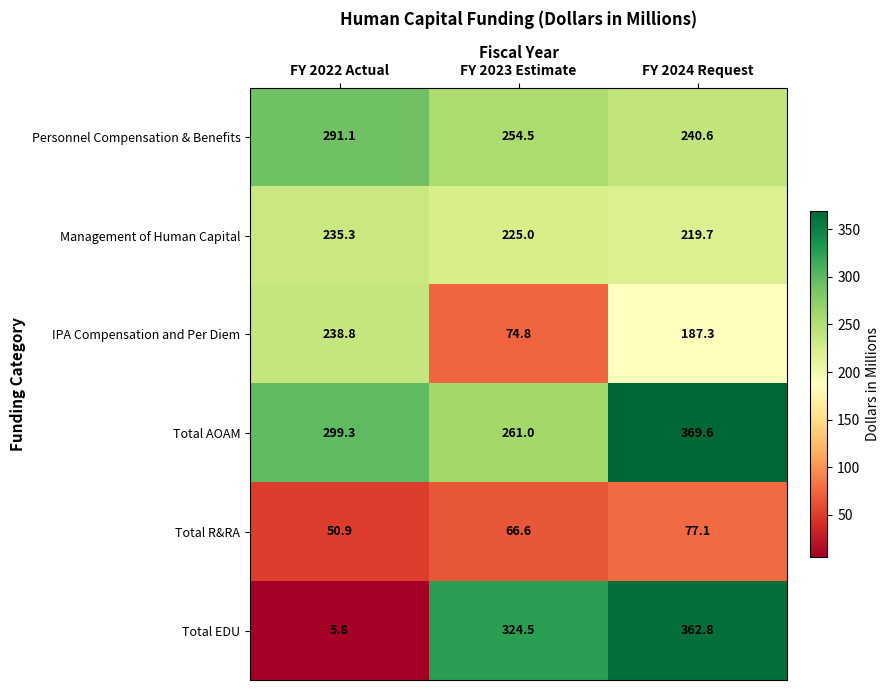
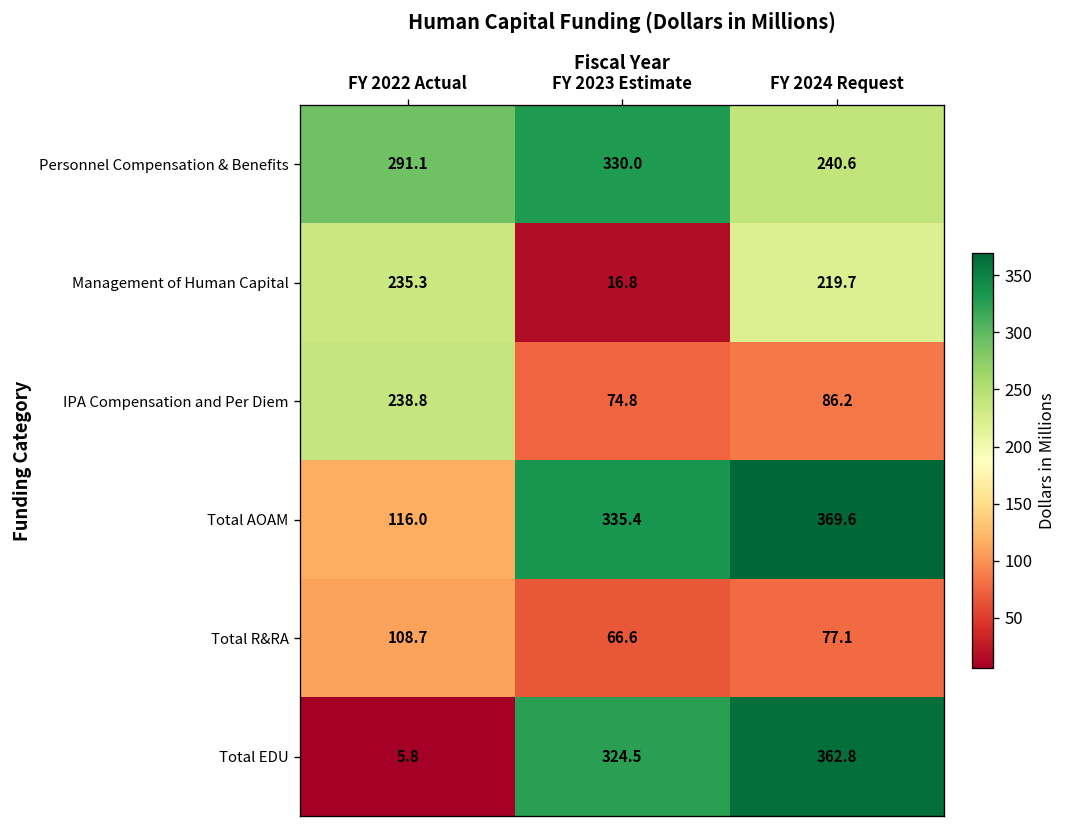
Personnel Compensation & Benefits, FY 2023 Estimate: 254.5 -> 330.0
Management of Human Capital, FY 2023 Estimate: 225.0 -> 16.8
IPA Compensation and Per Diem, FY 2024 Request: 187.3 -> 86.2
Total AOAM, FY 2022 Actual: 299.3 -> 116.0
Total AOAM, FY 2023 Estimate: 261.0 -> 335.4
Total R&RA, FY 2022 Actual: 50.9 -> 108.7
